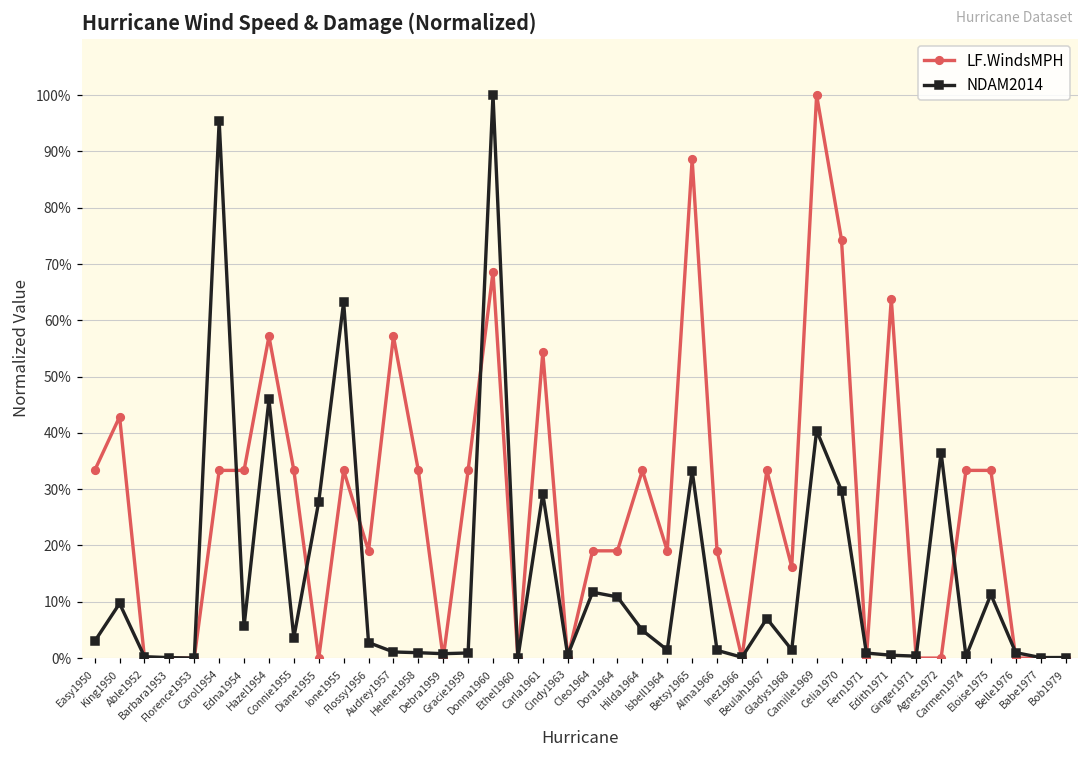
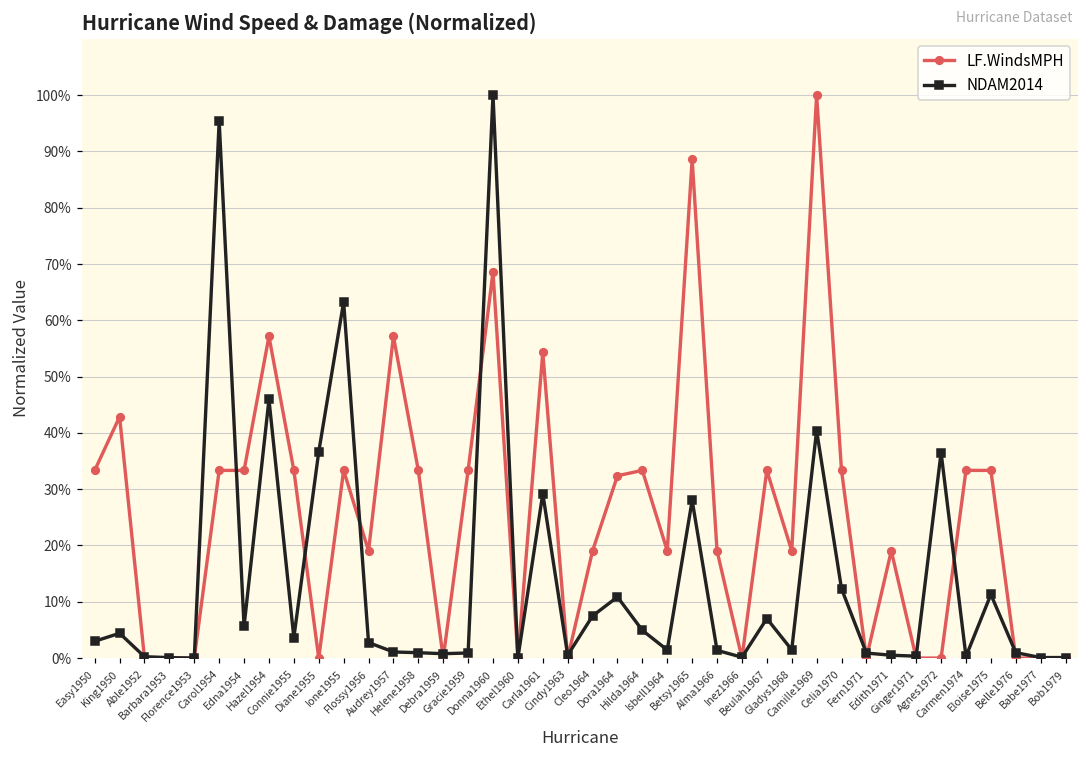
NDAM2014, King1950: 10% -> 4%
NDAM2014, Diane1955: 28% -> 37%
NDAM2014, Cleo1964: 12% -> 7%
LF.WindsMPH, Dora1964: 19% -> 32%
NDAM2014, Betsy1965: 33% -> 28%
LF.WindsMPH, Gladys1968: 16% -> 19%
LF.WindsMPH, Celia1970: 74% -> 33%
NDAM2014, Celia1970: 30% -> 12%
LF.WindsMPH, Edith1971: 64% -> 19%
